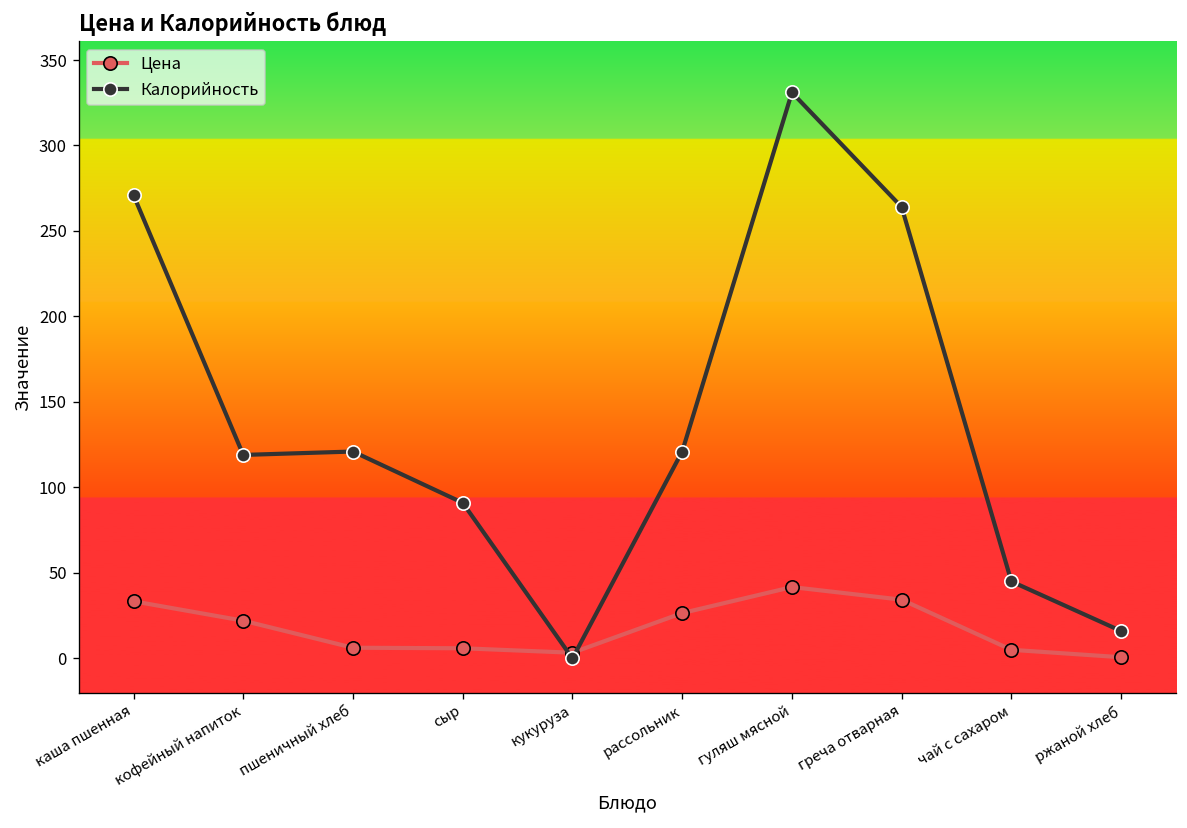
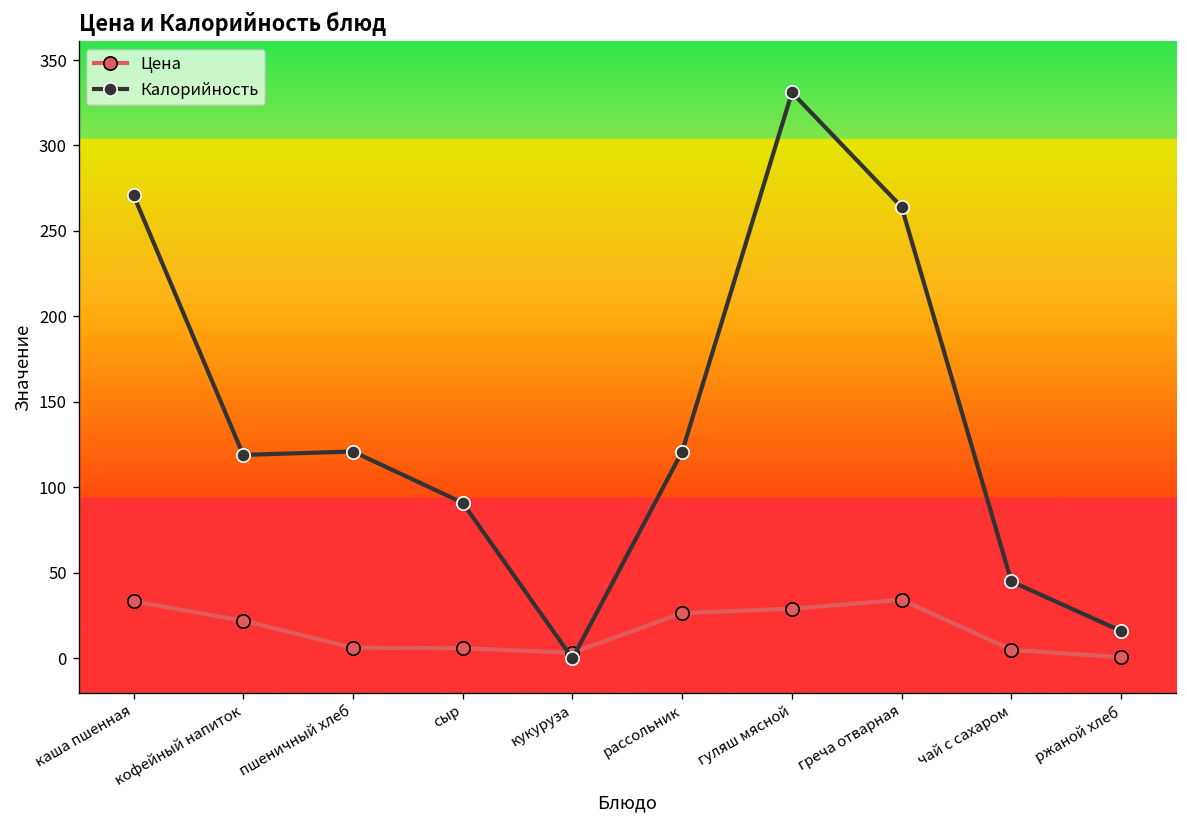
Цена, гуляш мясной: 42 -> 29
